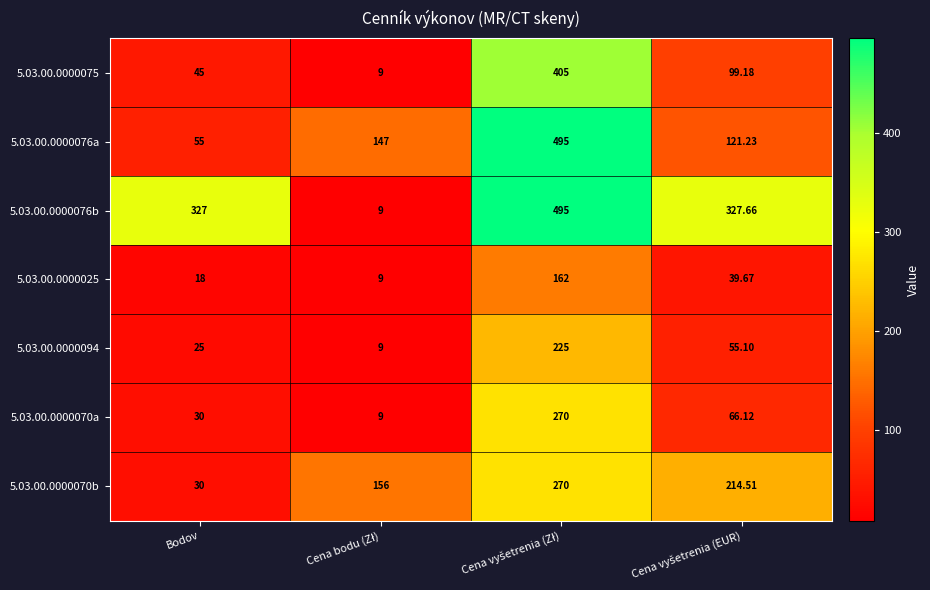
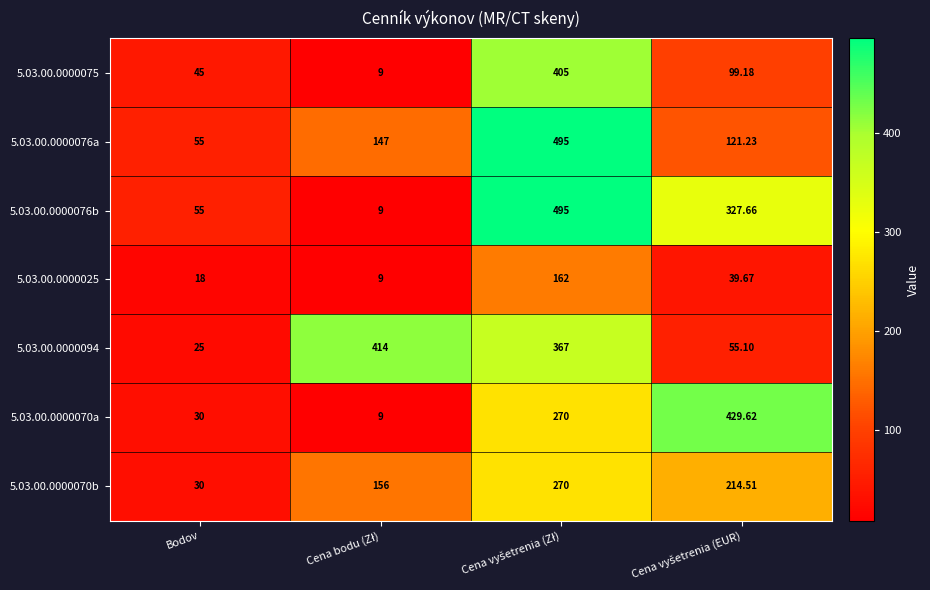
5.03.00.0000076b, Bodov: 327 -> 55
5.03.00.0000094, Cena bodu (Zł): 9 -> 414
5.03.00.0000094, Cena vyšetrenia (Zł): 225 -> 367
5.03.00.0000070a, Cena vyšetrenia (EUR): 66.12 -> 429.62
